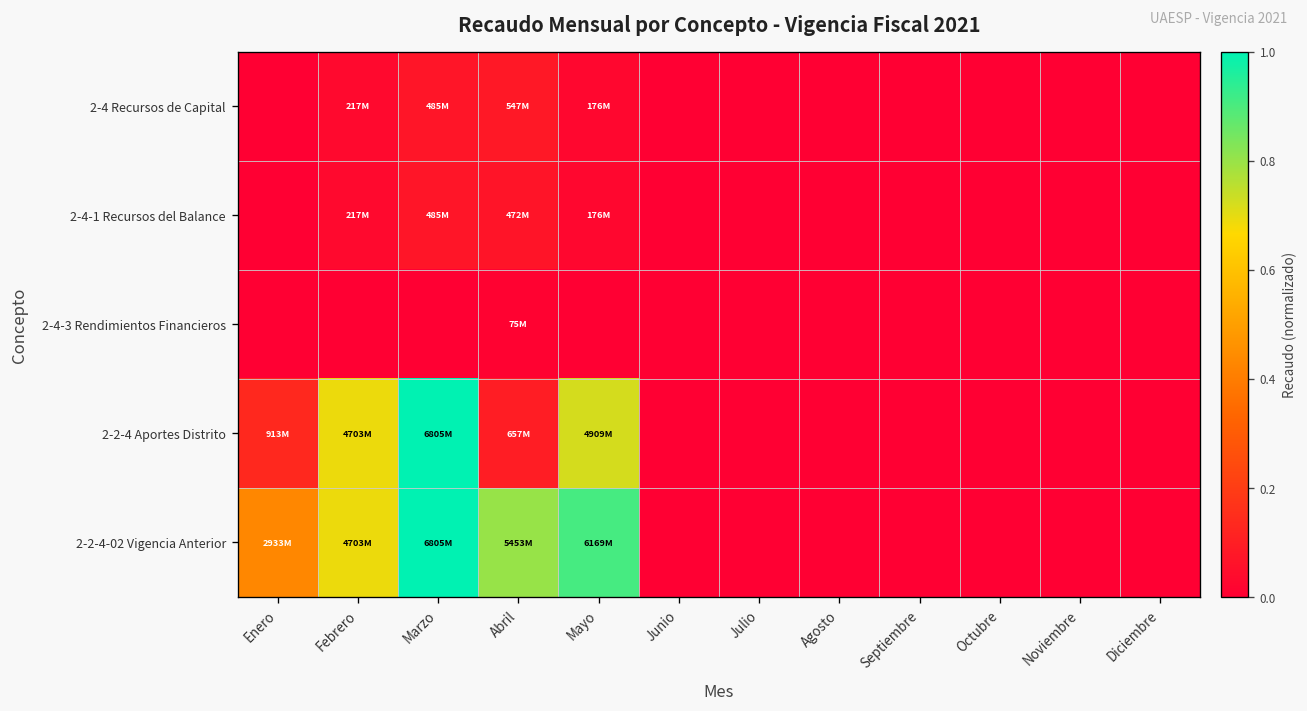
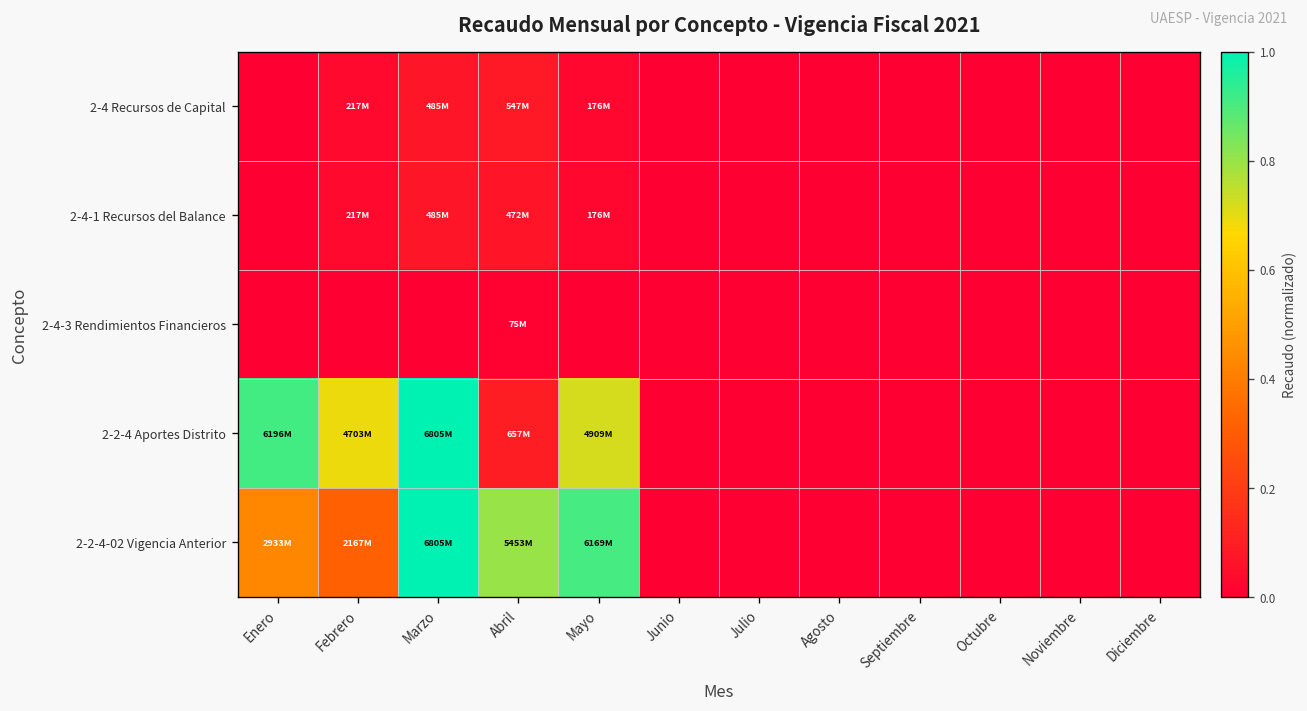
2-2-4 Aportes Distrito, Enero: 913M -> 6196M
2-2-4-02 Vigencia Anterior, Febrero: 4703M -> 2167M
